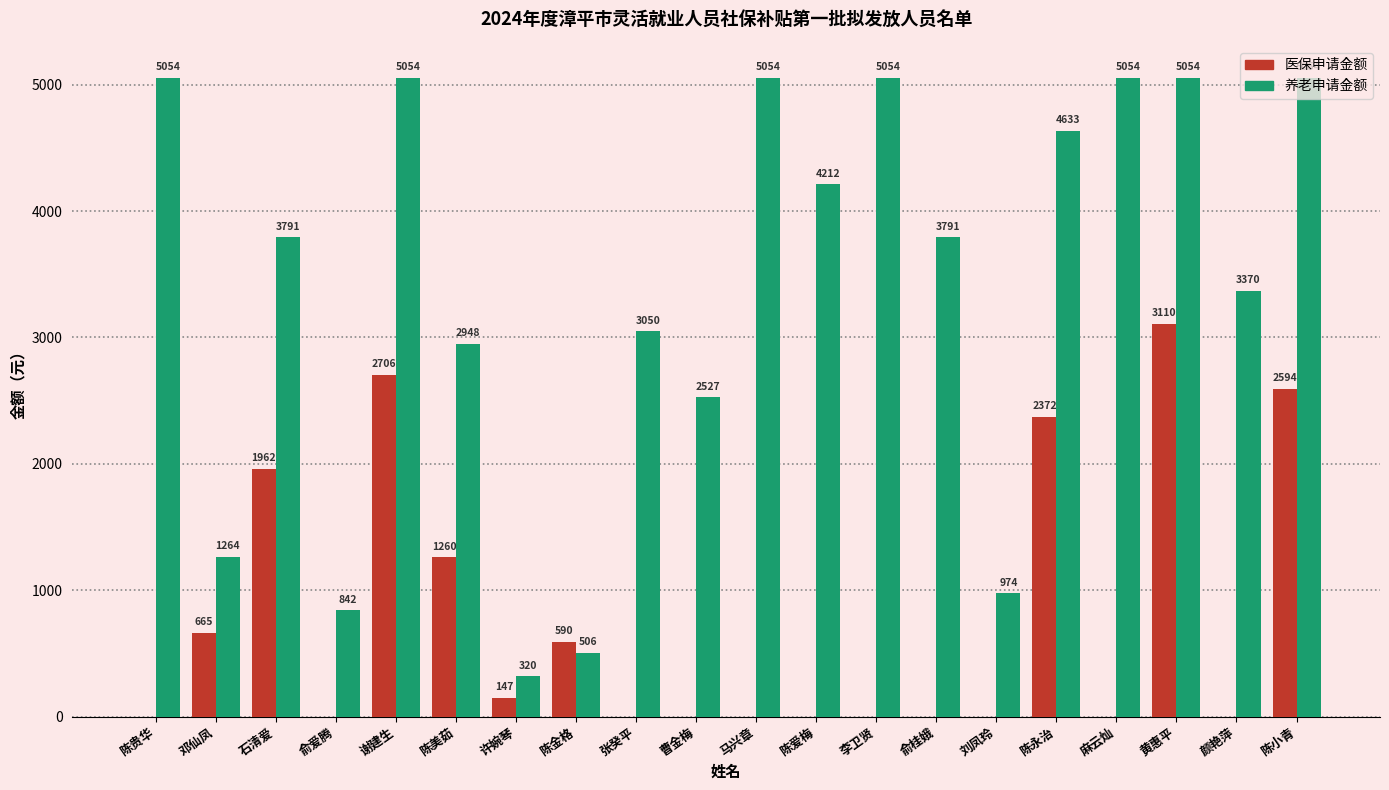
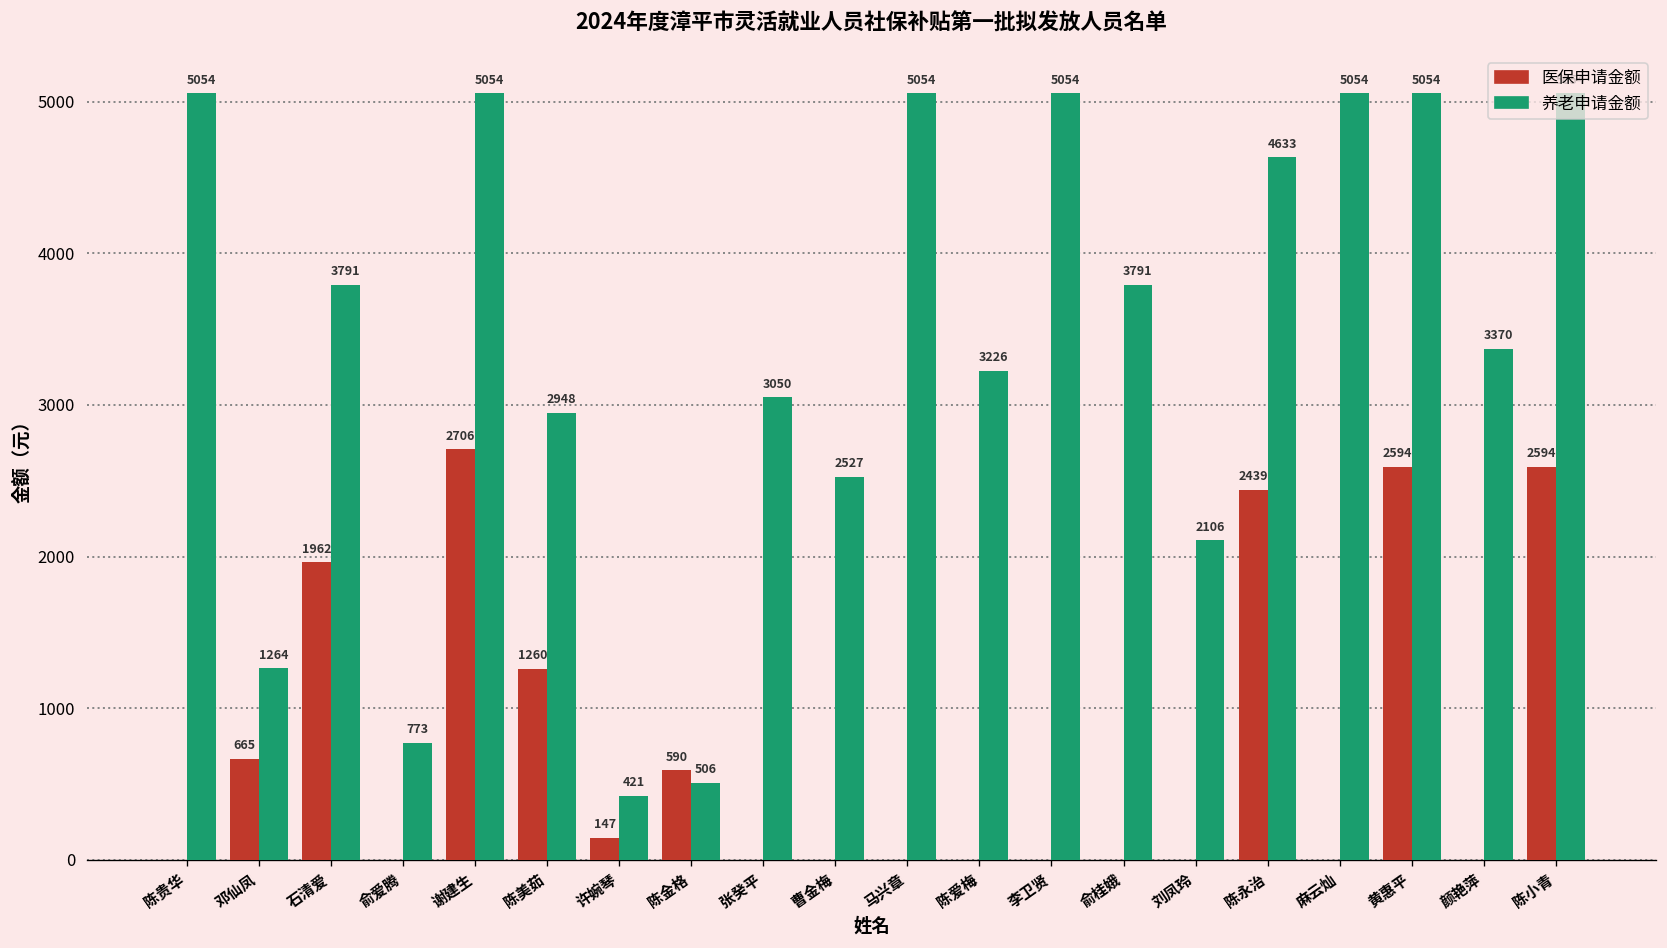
养老申请金额, 俞爱腾: 842 -> 773
养老申请金额, 许婉琴: 320 -> 421
养老申请金额, 陈爱梅: 4212 -> 3226
养老申请金额, 刘凤玲: 974 -> 2106
医保申请金额, 陈永治: 2372 -> 2439
医保申请金额, 黄惠平: 3110 -> 2594
